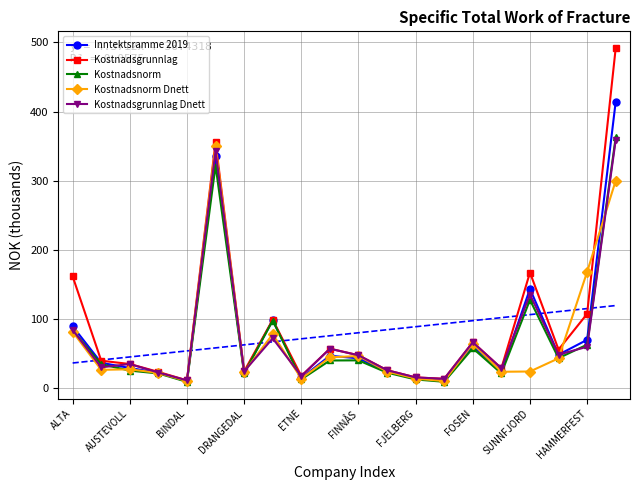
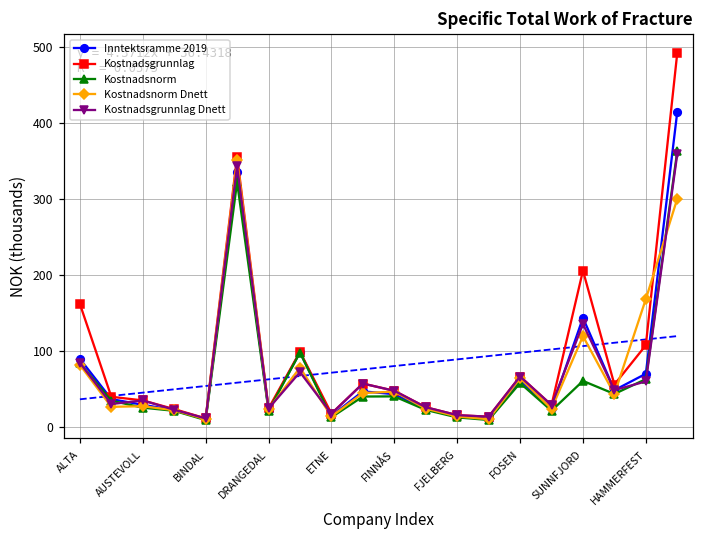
Kostnadsgrunnlag, SUNNFJORD: 170 -> 210
Kostnadsnorm, SUNNFJORD: 130 -> 60
Kostnadsnorm Dnett, SUNNFJORD: 20 -> 120
